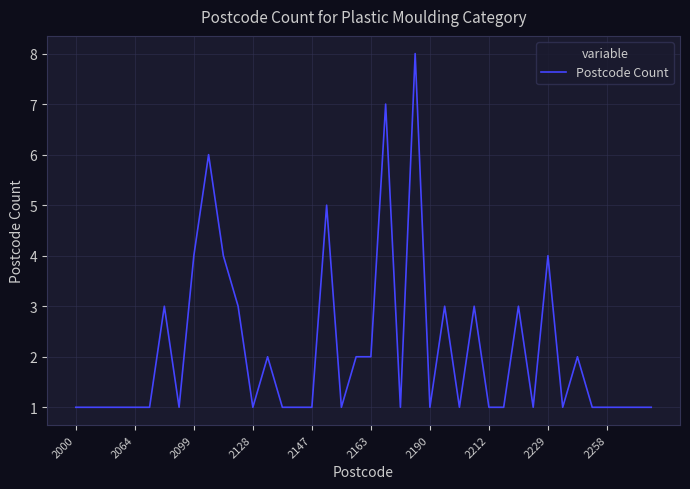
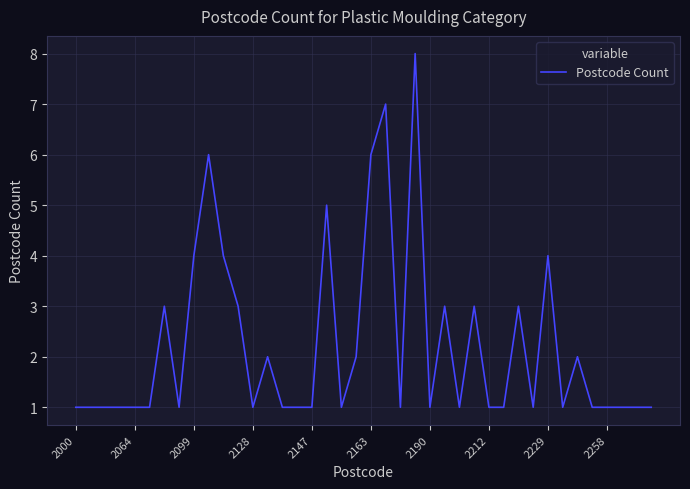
2163: 2 -> 6
